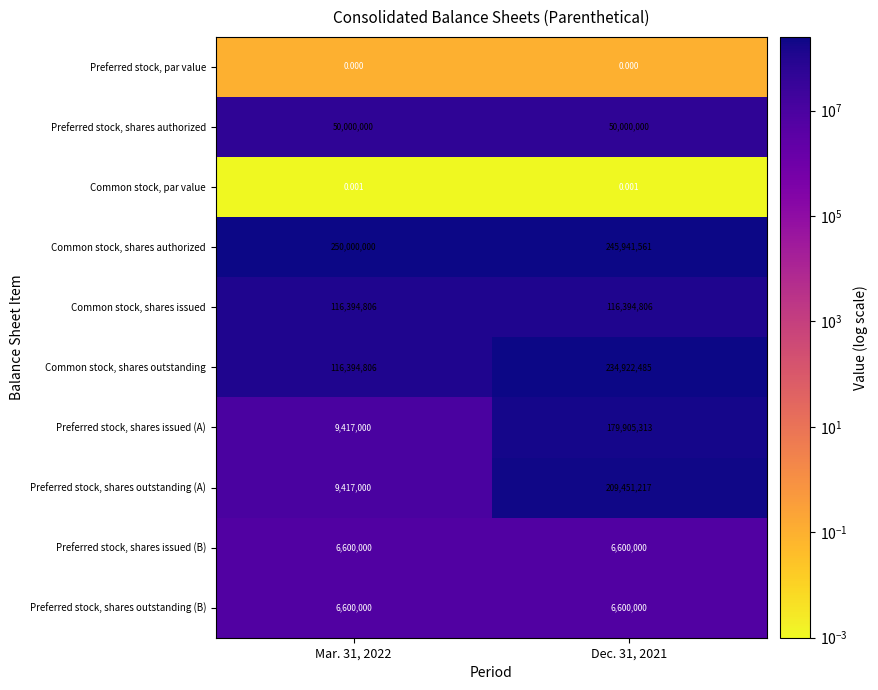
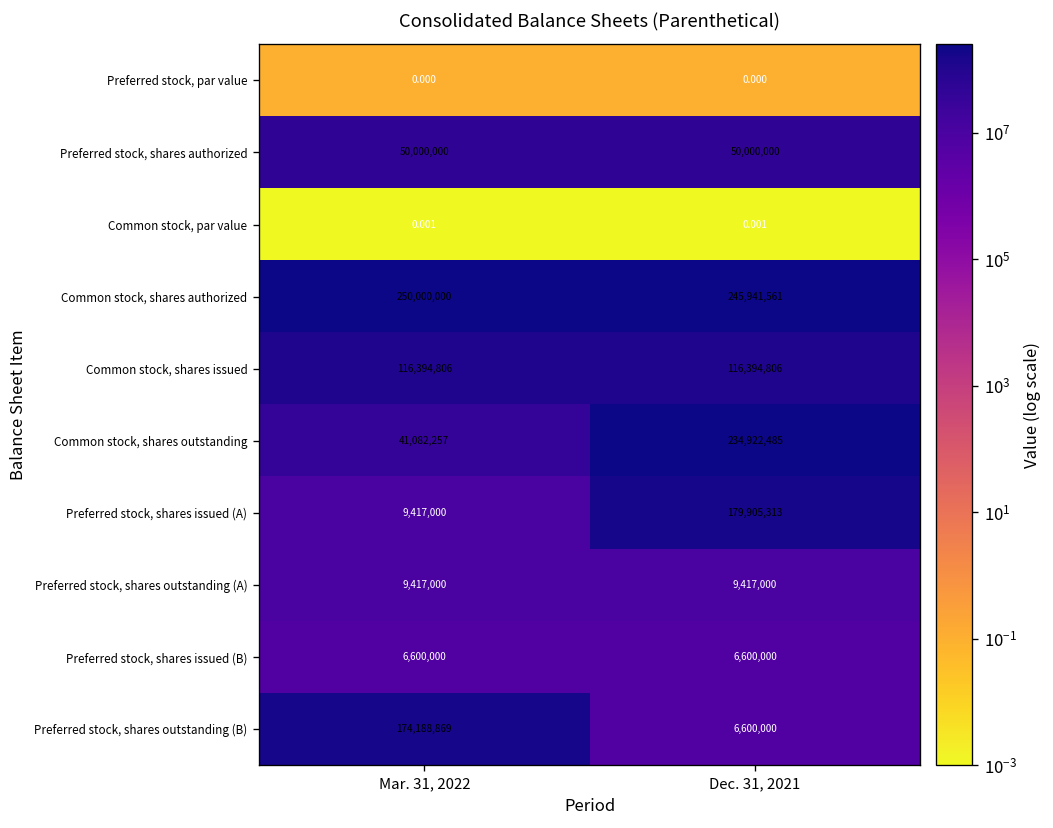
Common stock, shares outstanding, Mar. 31, 2022: 116,394,806 -> 41,082,257
Preferred stock, shares outstanding (A), Dec. 31, 2021: 209,451,217 -> 9,417,000
Preferred stock, shares outstanding (B), Mar. 31, 2022: 6,600,000 -> 174,188,869
